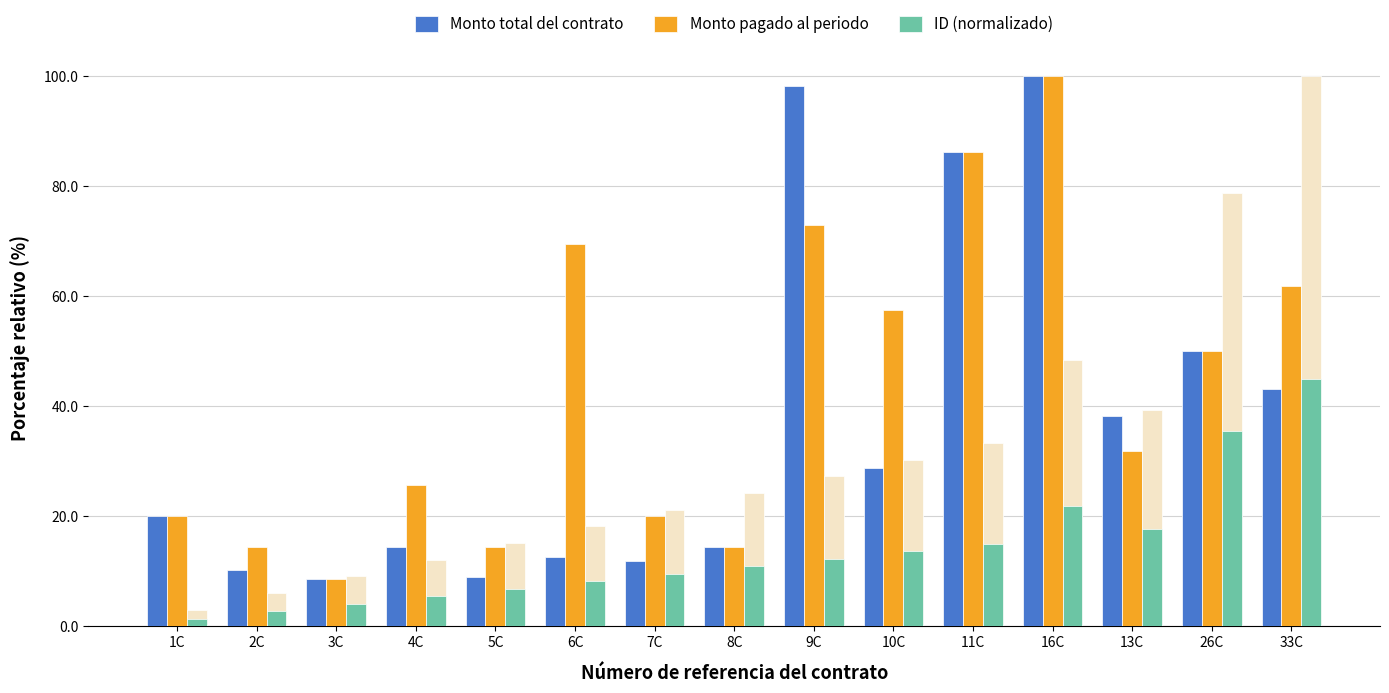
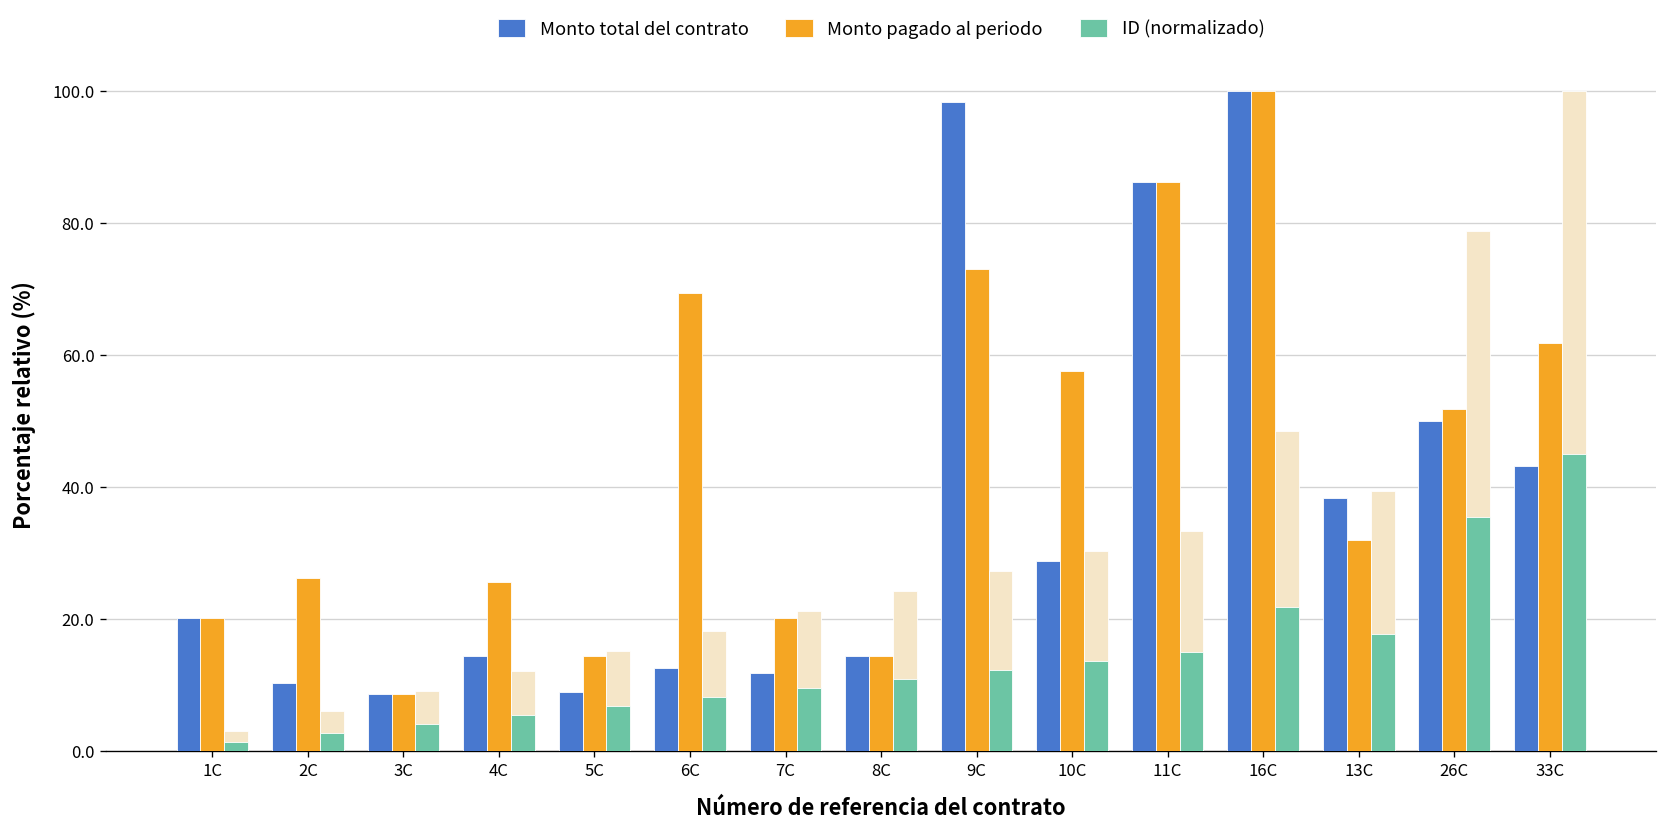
Monto pagado al periodo, 2C: 14 -> 26
Monto pagado al periodo, 26C: 50 -> 52
